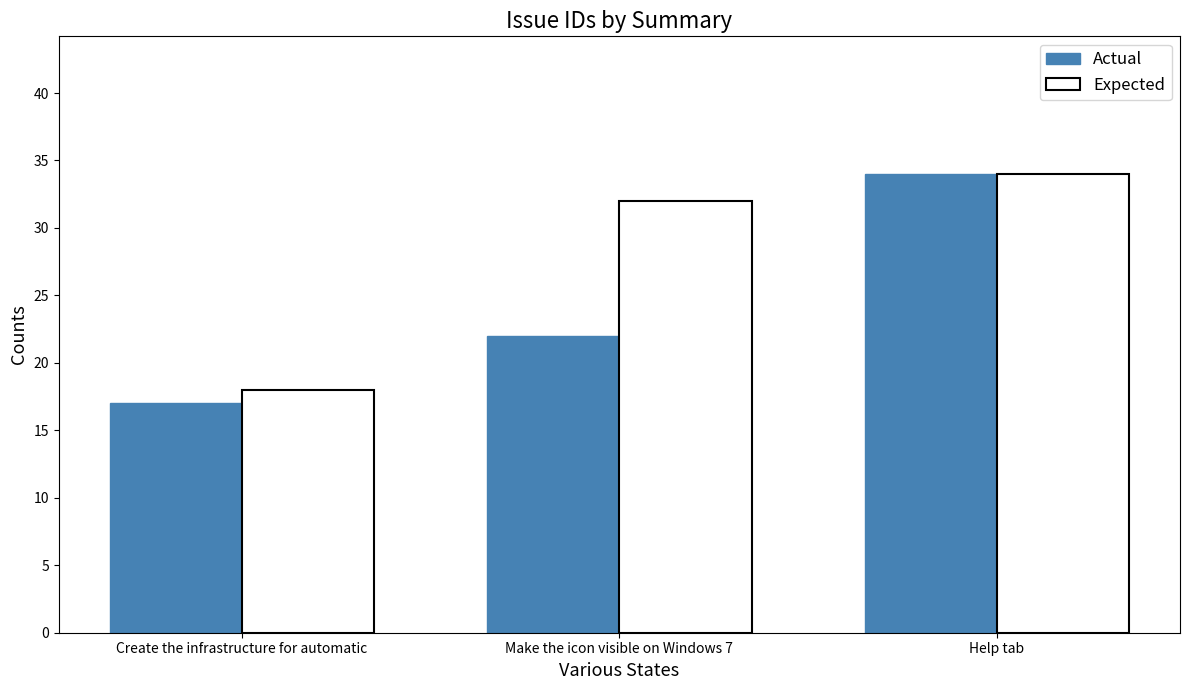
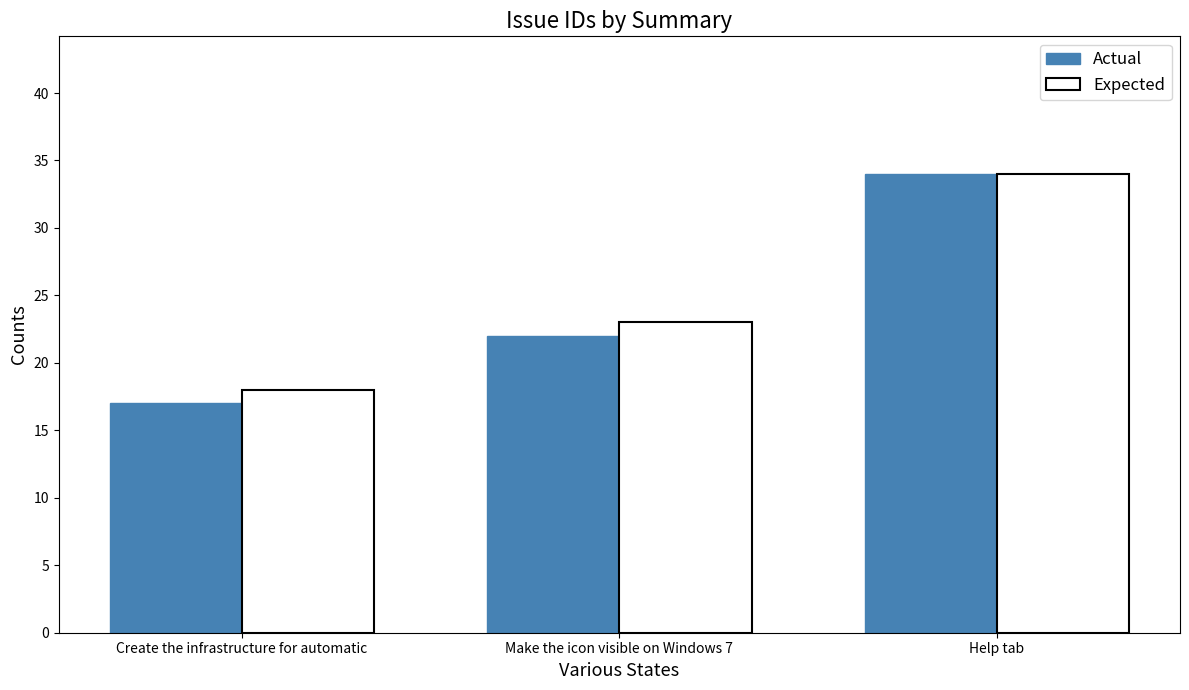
Expected, Make the icon visible on Windows 7: 32 -> 23
